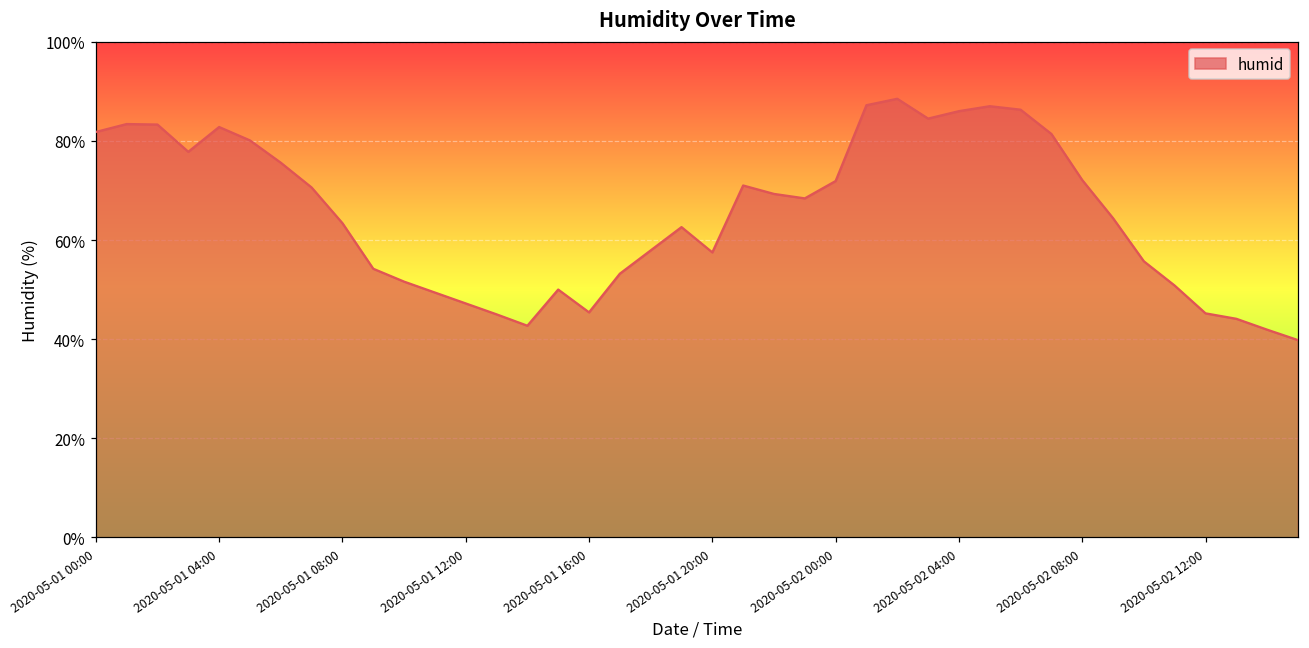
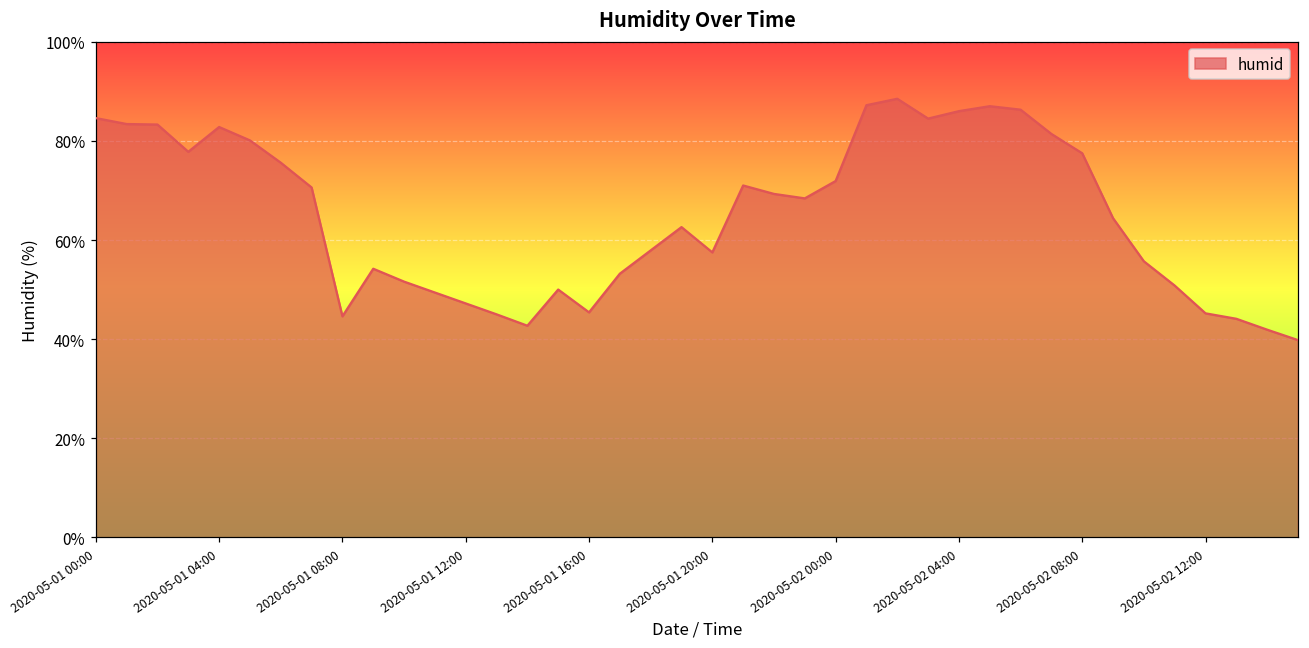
2020-05-01 00:00: 82% -> 85%
2020-05-01 08:00: 63% -> 45%
2020-05-02 08:00: 72% -> 78%
